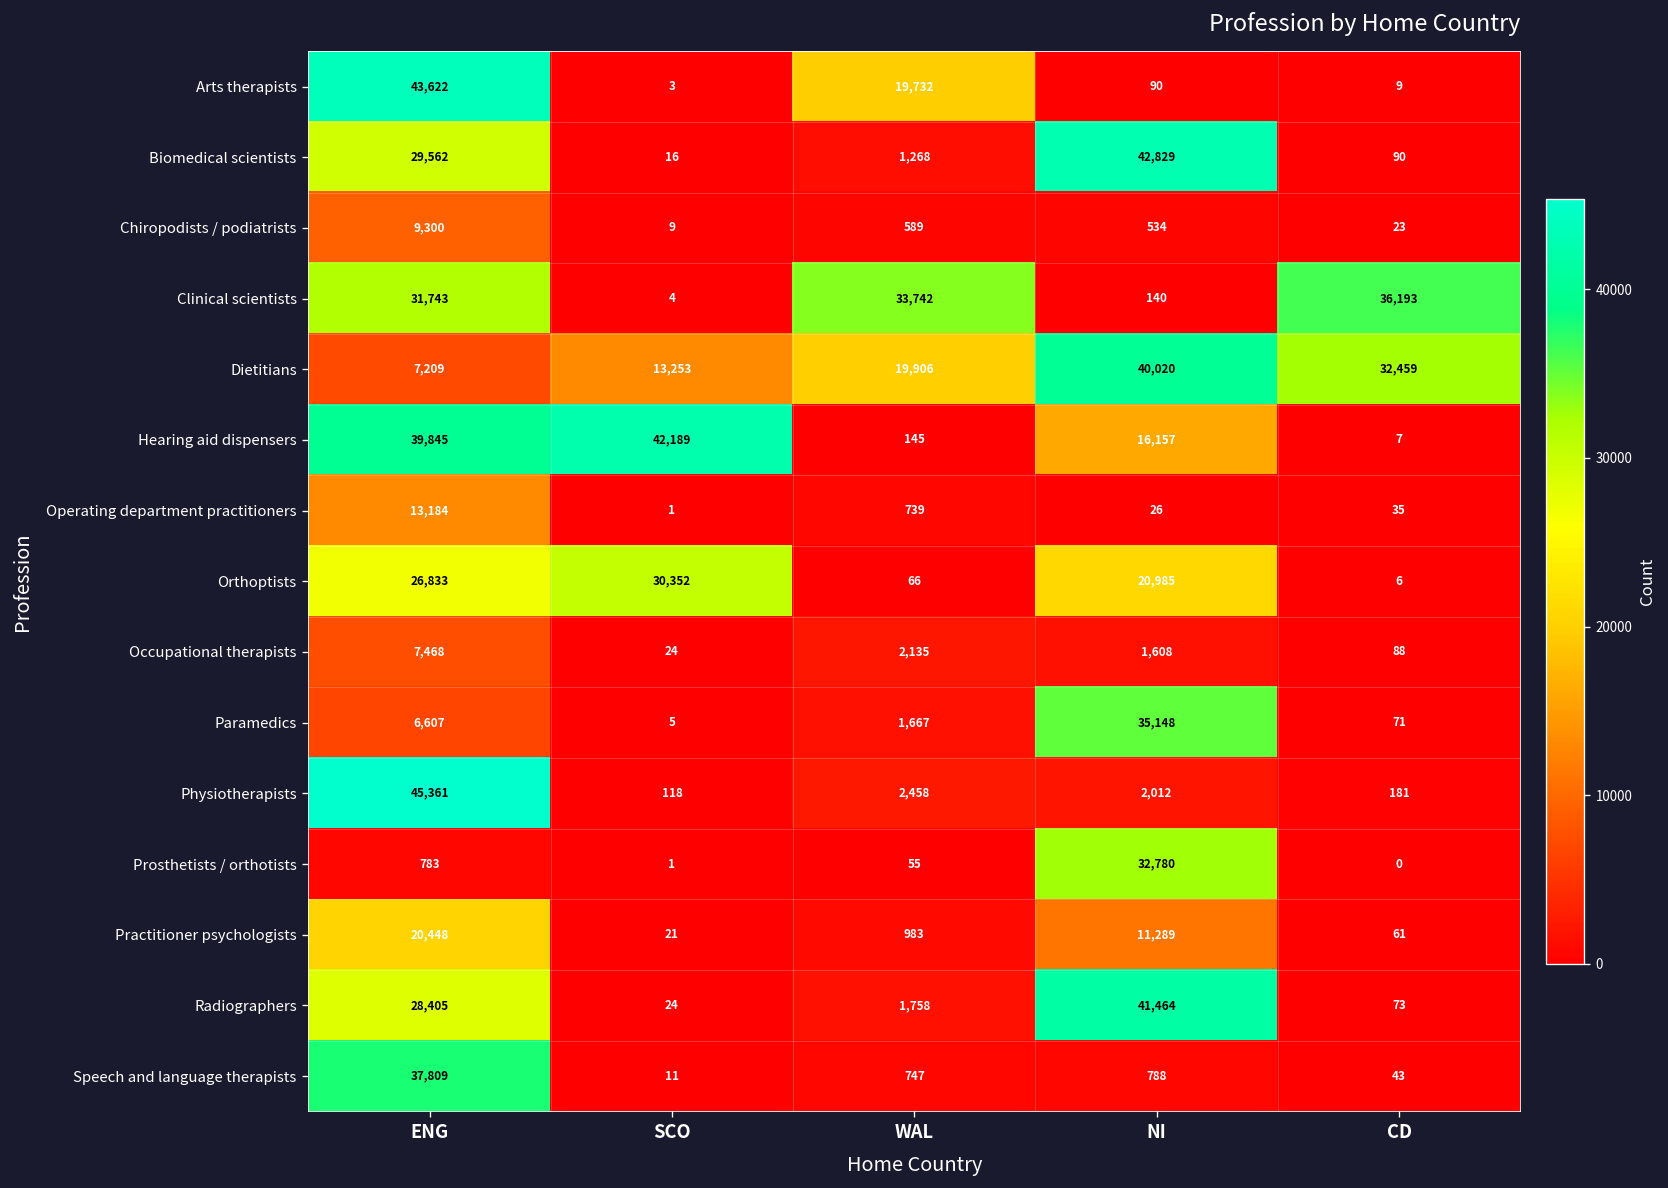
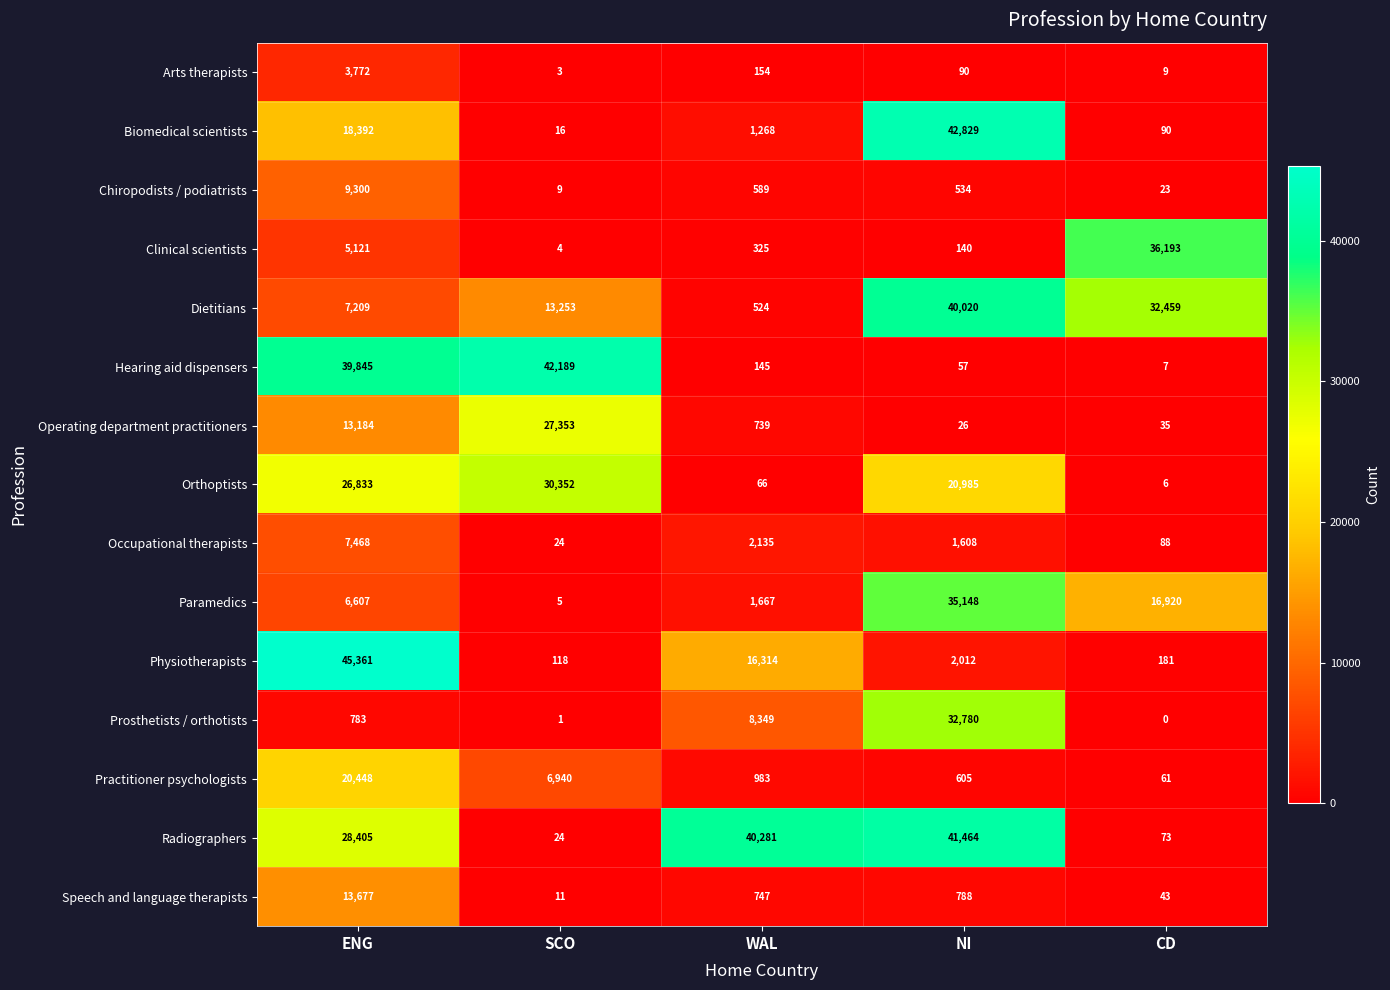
Arts therapists, ENG: 43,622 -> 3,772
Arts therapists, WAL: 19,732 -> 154
Biomedical scientists, ENG: 29,562 -> 18,392
Clinical scientists, ENG: 31,743 -> 5,121
Clinical scientists, WAL: 33,742 -> 325
Dietitians, WAL: 19,906 -> 524
Hearing aid dispensers, NI: 16,157 -> 57
Operating department practitioners, SCO: 1 -> 27,353
Paramedics, CD: 71 -> 16,920
Physiotherapists, WAL: 2,458 -> 16,314
Prosthetists / orthotists, WAL: 55 -> 8,349
Practitioner psychologists, SCO: 21 -> 6,940
Practitioner psychologists, NI: 11,289 -> 605
Radiographers, WAL: 1,758 -> 40,281
Speech and language therapists, ENG: 37,809 -> 13,677
